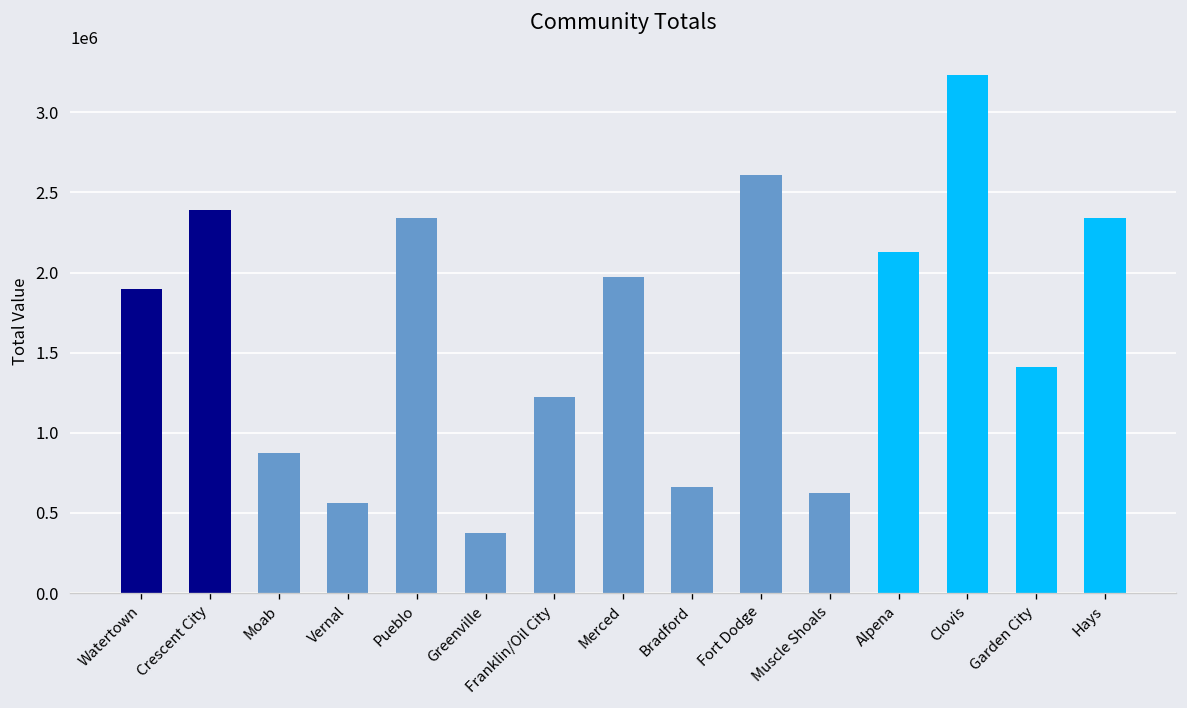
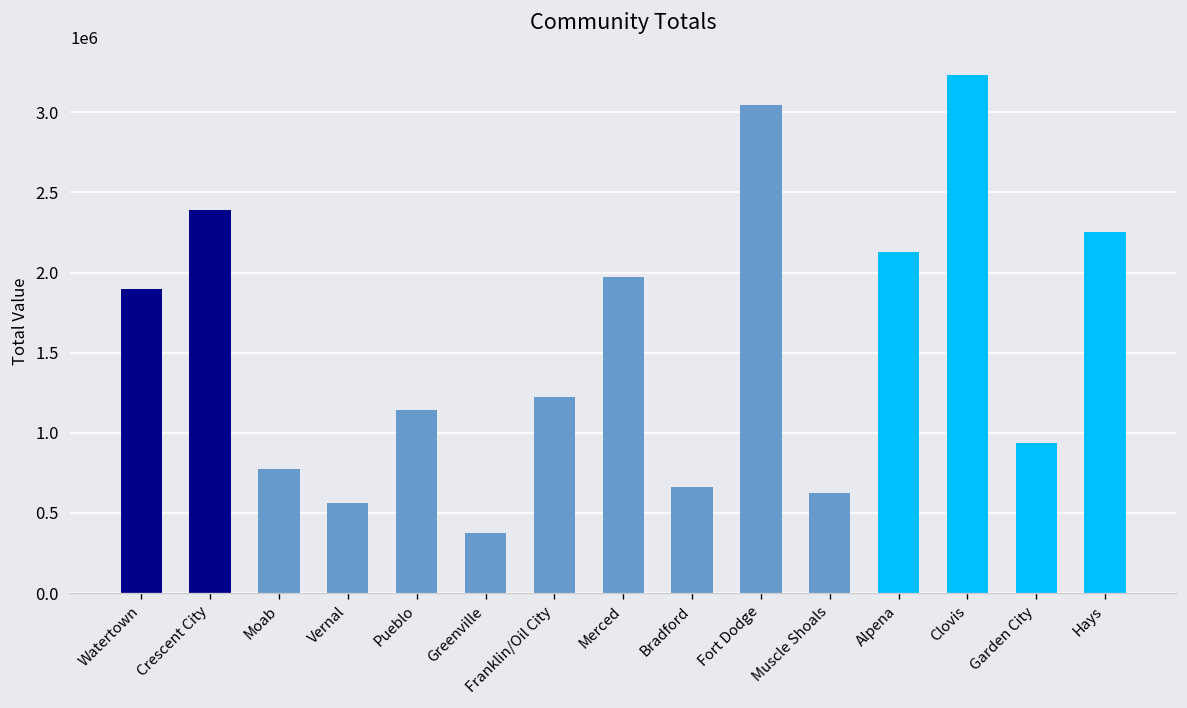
Moab: 870000 -> 770000
Pueblo: 2340000 -> 1140000
Fort Dodge: 2610000 -> 3050000
Garden City: 1410000 -> 940000
Hays: 2340000 -> 2250000
